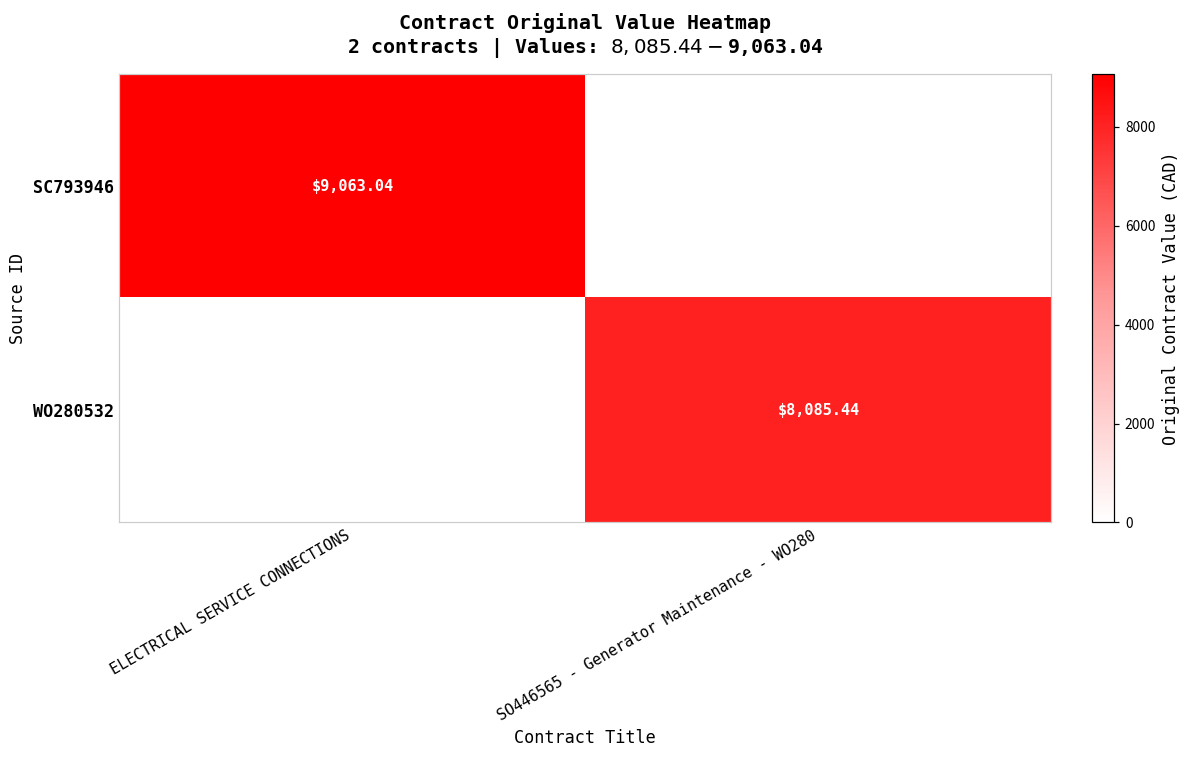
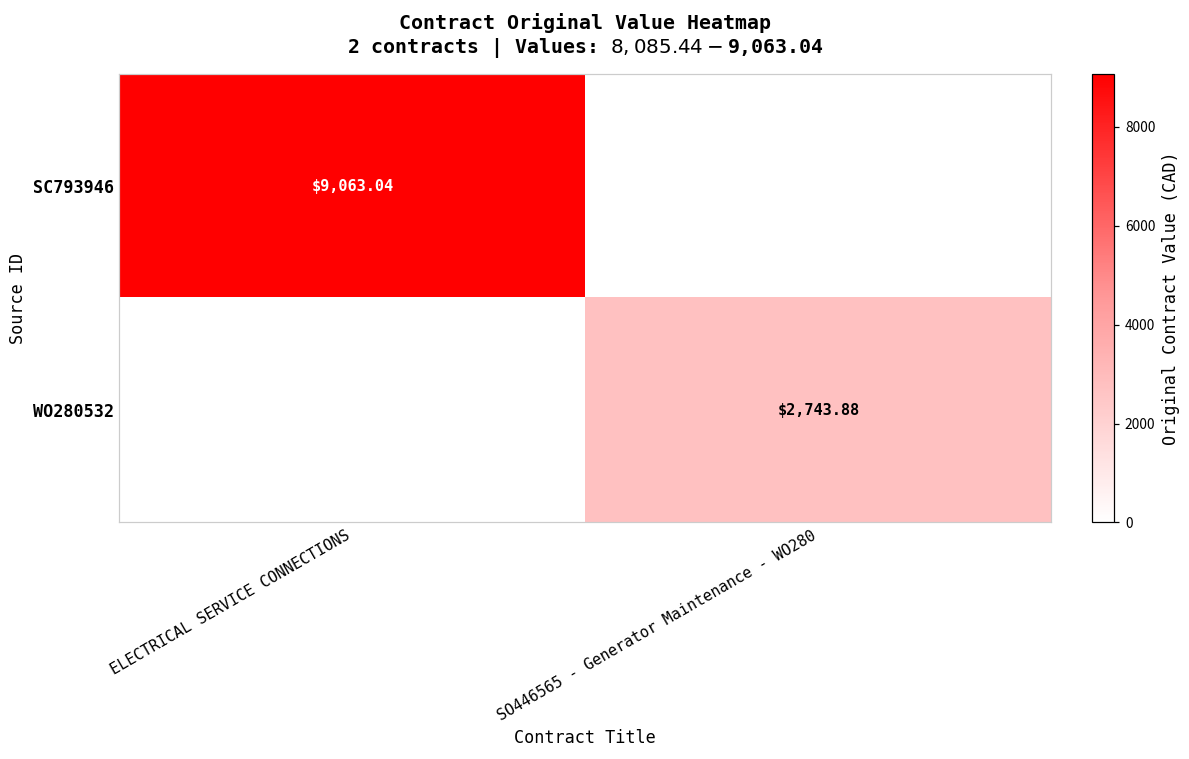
WO280532, SO446565 - Generator Maintenance - WO280: $8,085.44 -> $2,743.88
